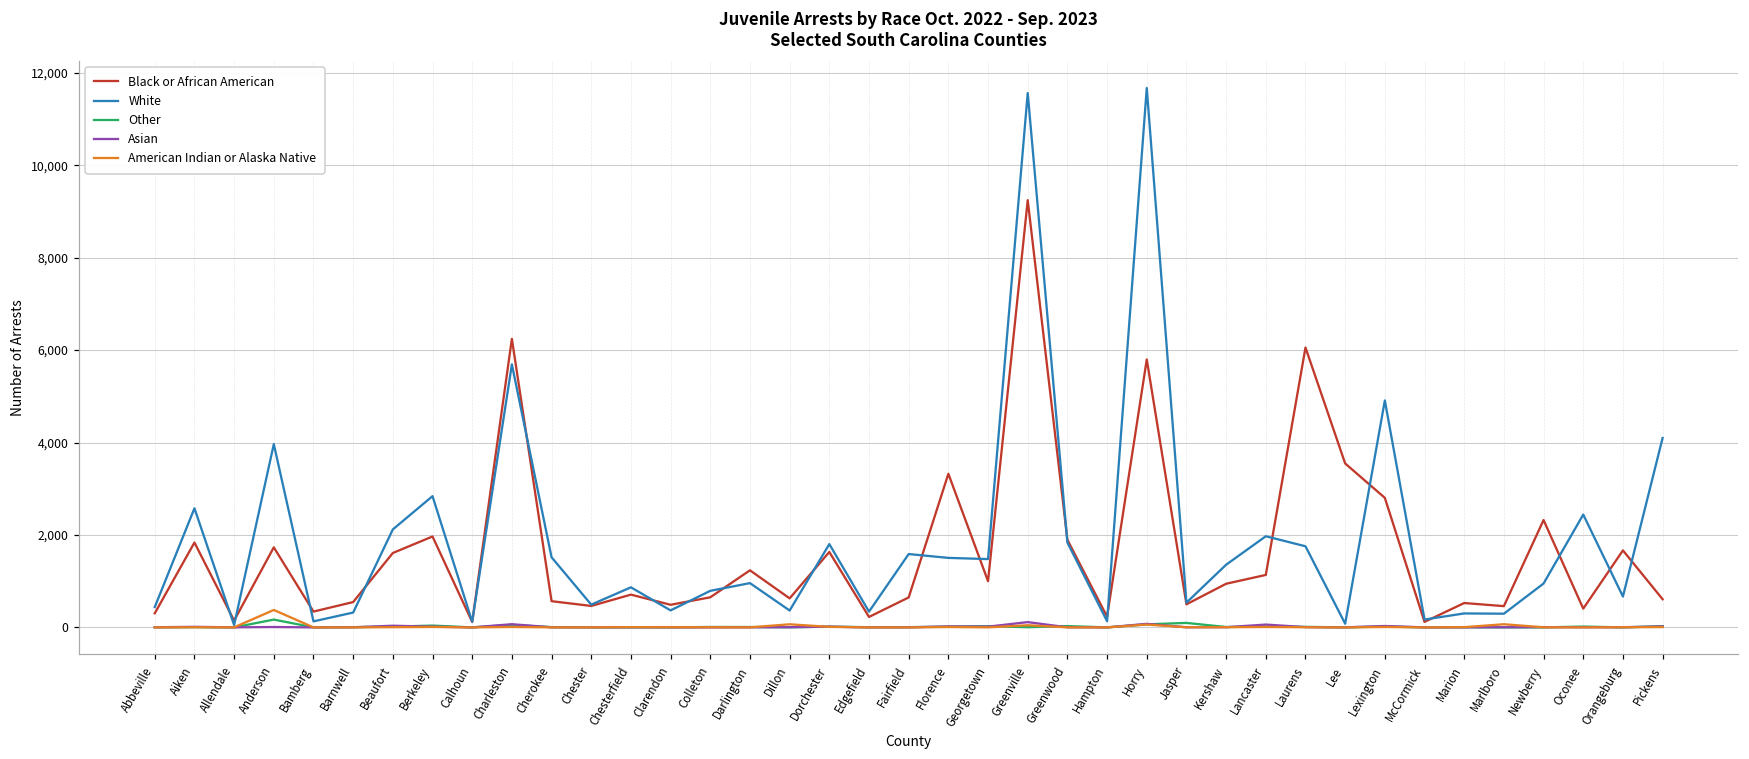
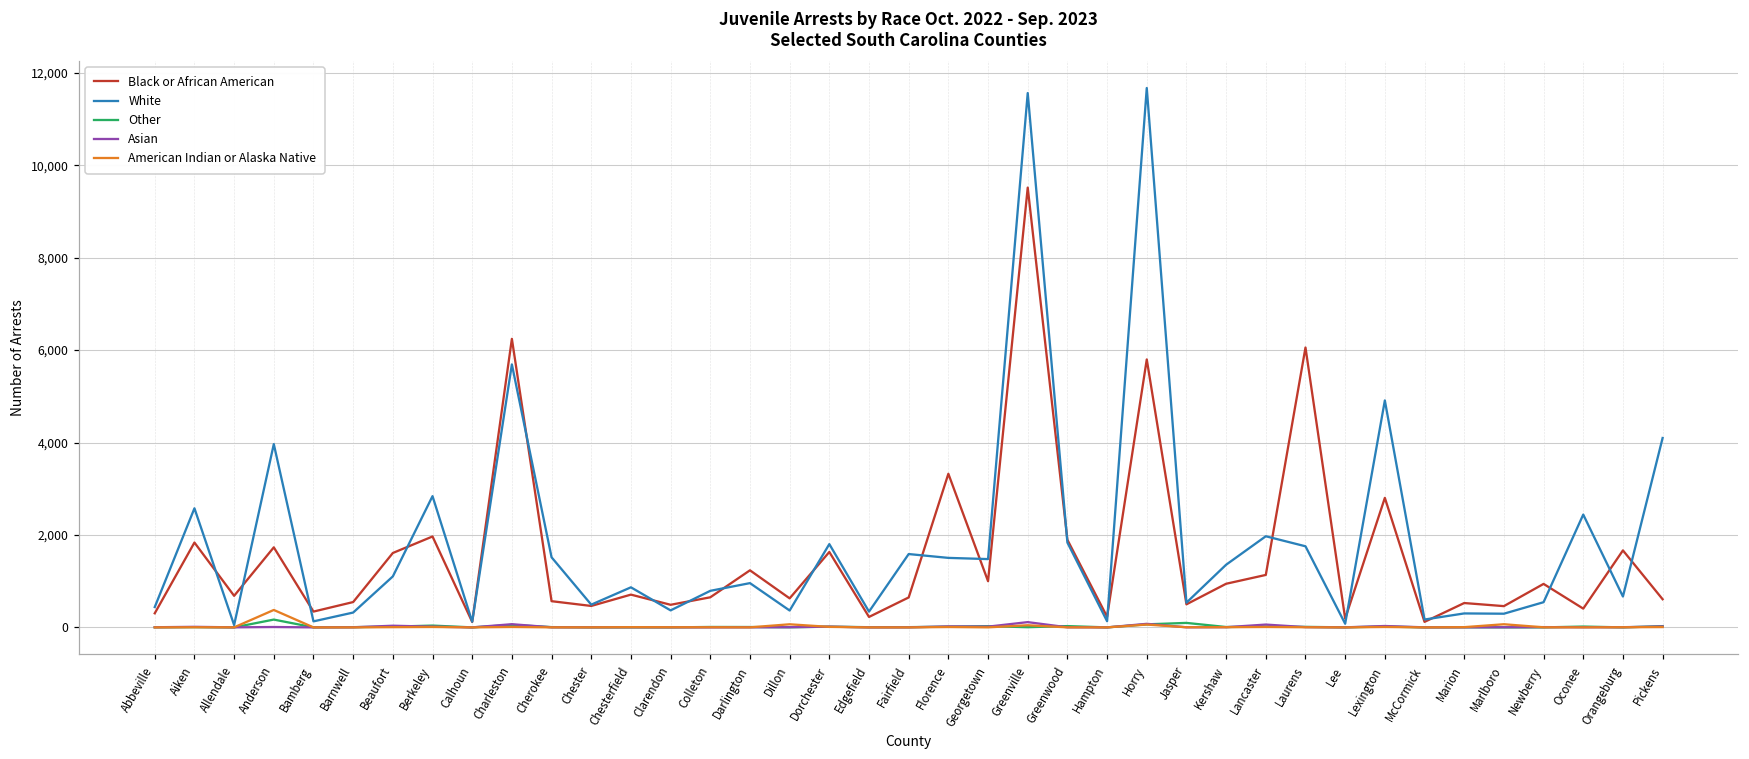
Black or African American, Allendale: 100 -> 700
White, Beaufort: 2,100 -> 1,100
Black or African American, Greenville: 9,200 -> 9,500
Black or African American, Lee: 3,500 -> 200
Black or African American, Newberry: 2,300 -> 900
White, Newberry: 900 -> 500
